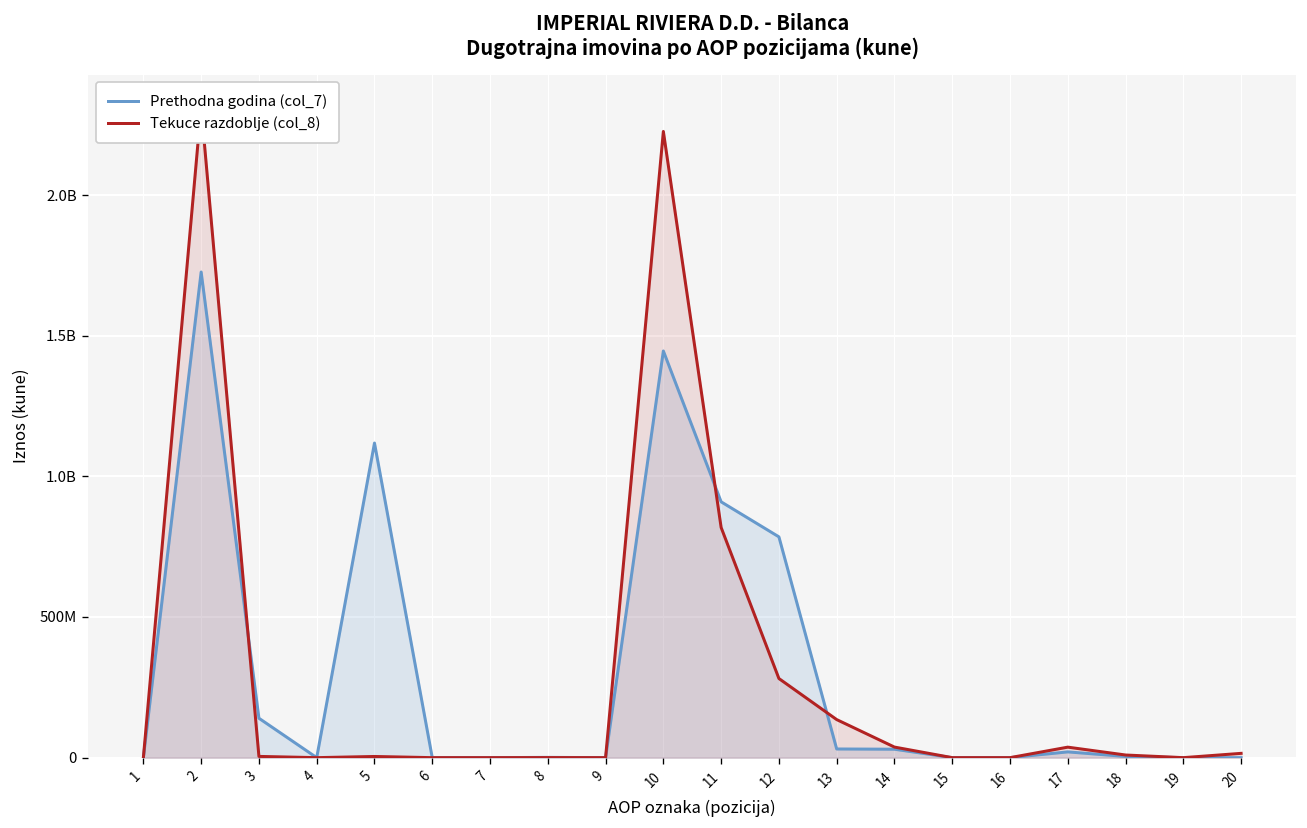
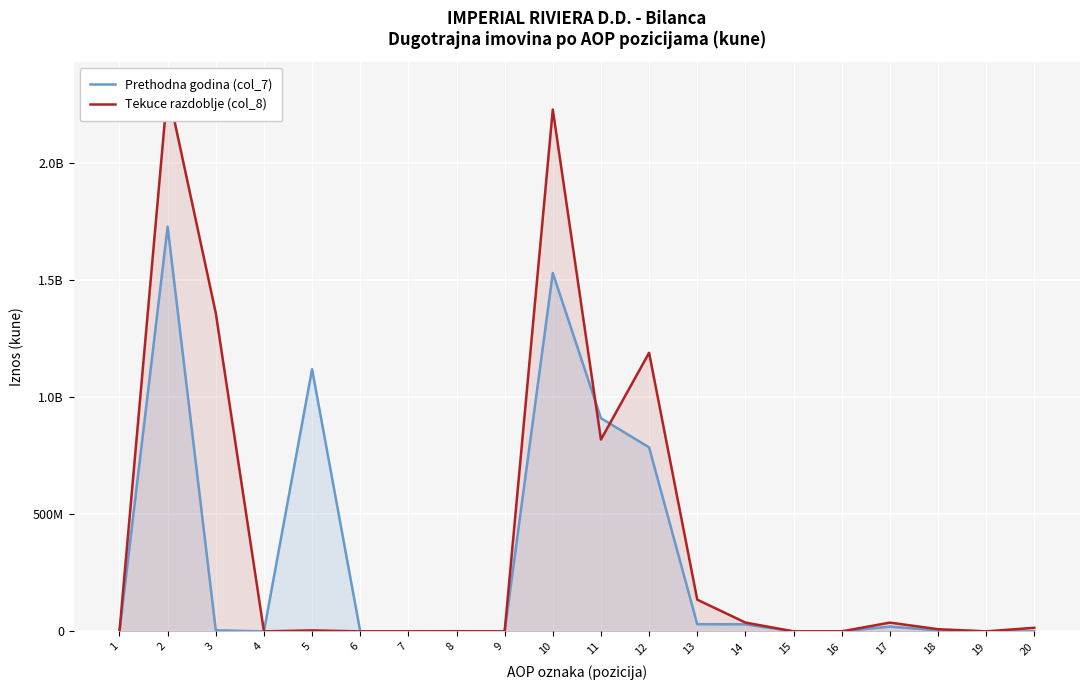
Prethodna godina (col_7), 3: 140000000 -> 0
Tekuce razdoblje (col_8), 3: 0 -> 1360000000
Prethodna godina (col_7), 10: 1450000000 -> 1530000000
Tekuce razdoblje (col_8), 12: 280000000 -> 1190000000
